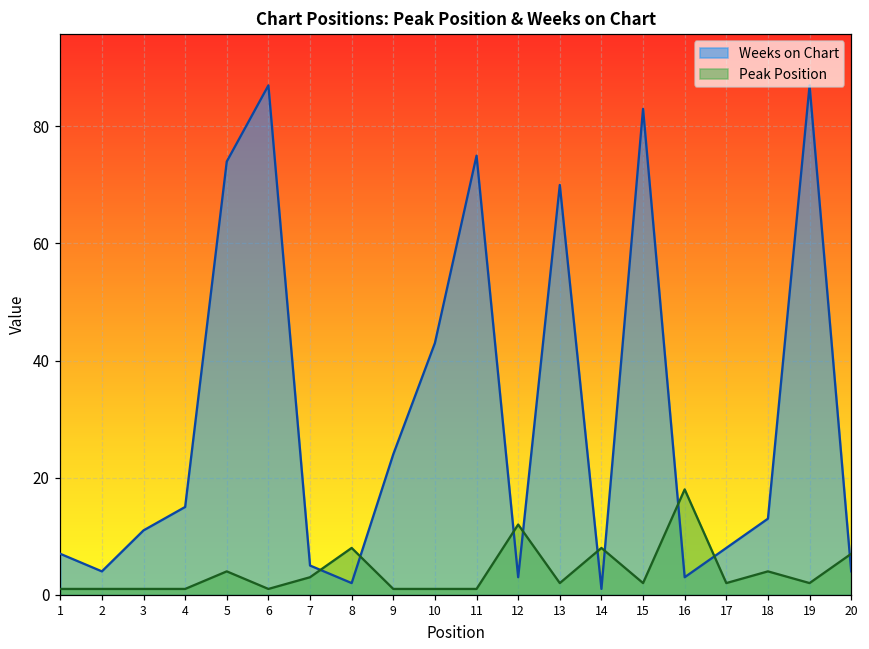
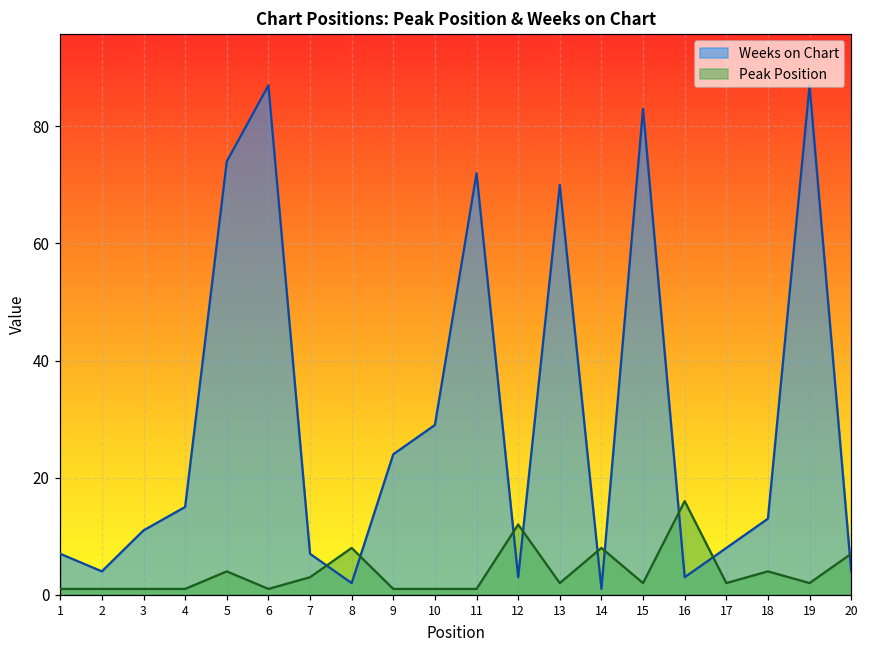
Weeks on Chart, 7: 5 -> 7
Weeks on Chart, 10: 43 -> 29
Weeks on Chart, 11: 75 -> 72
Peak Position, 16: 18 -> 16
